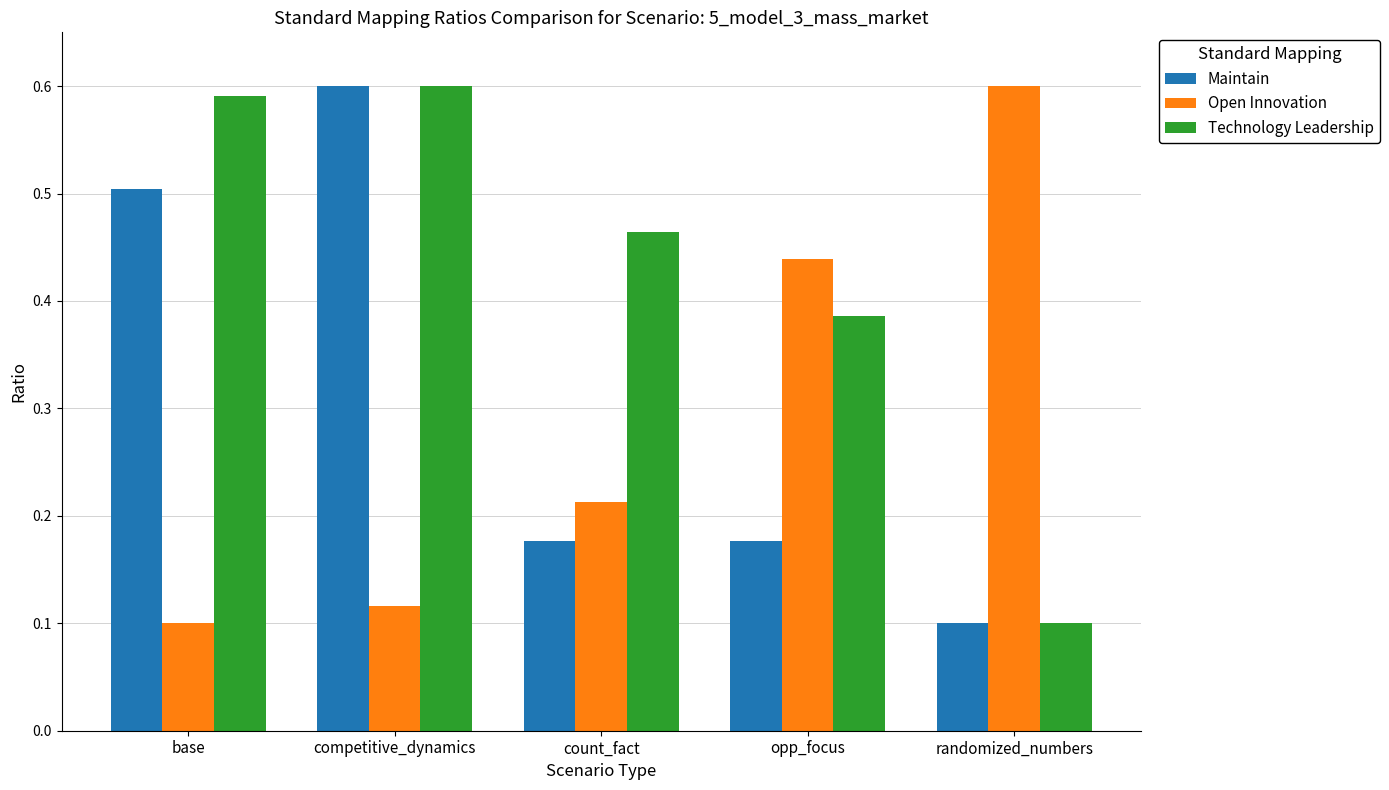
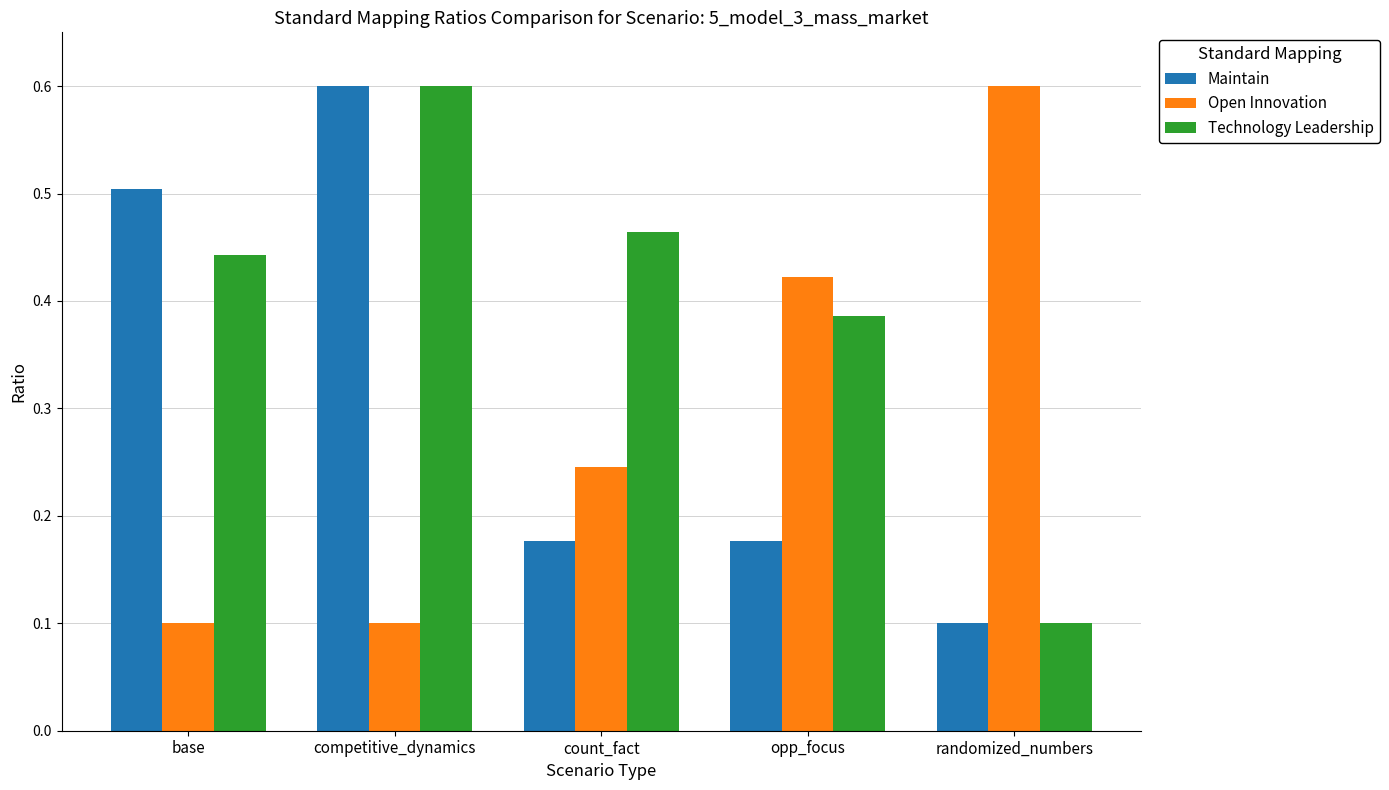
Technology Leadership, base: 0.591 -> 0.443
Open Innovation, competitive_dynamics: 0.116 -> 0.100
Open Innovation, count_fact: 0.213 -> 0.245
Open Innovation, opp_focus: 0.439 -> 0.423
